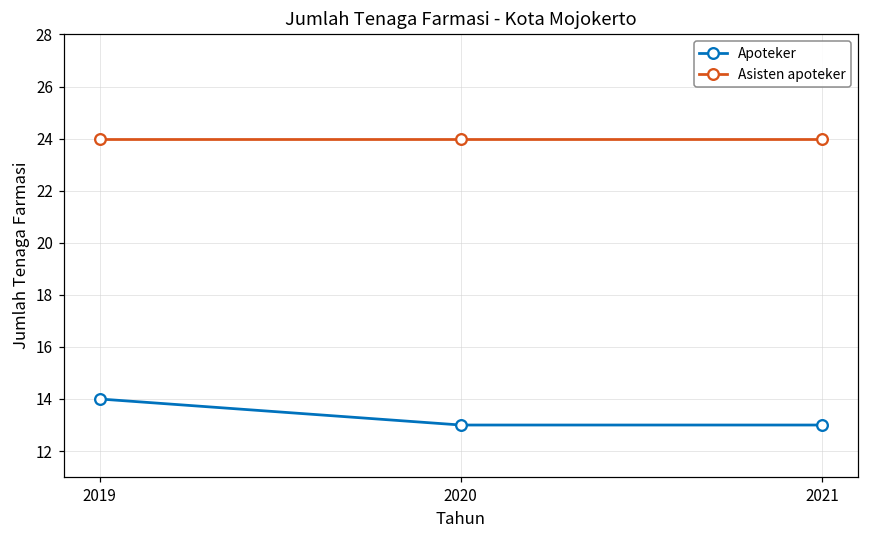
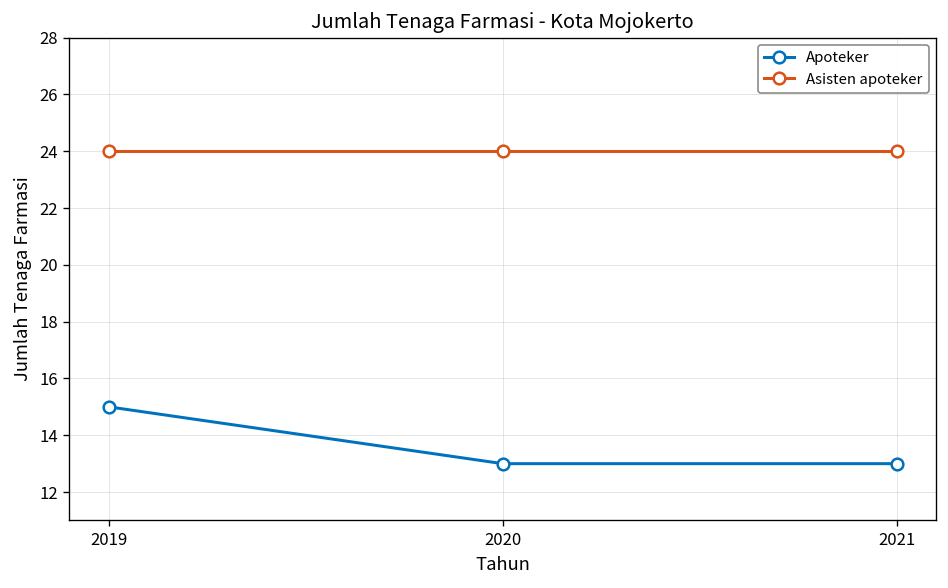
Apoteker, 2019: 14 -> 15
